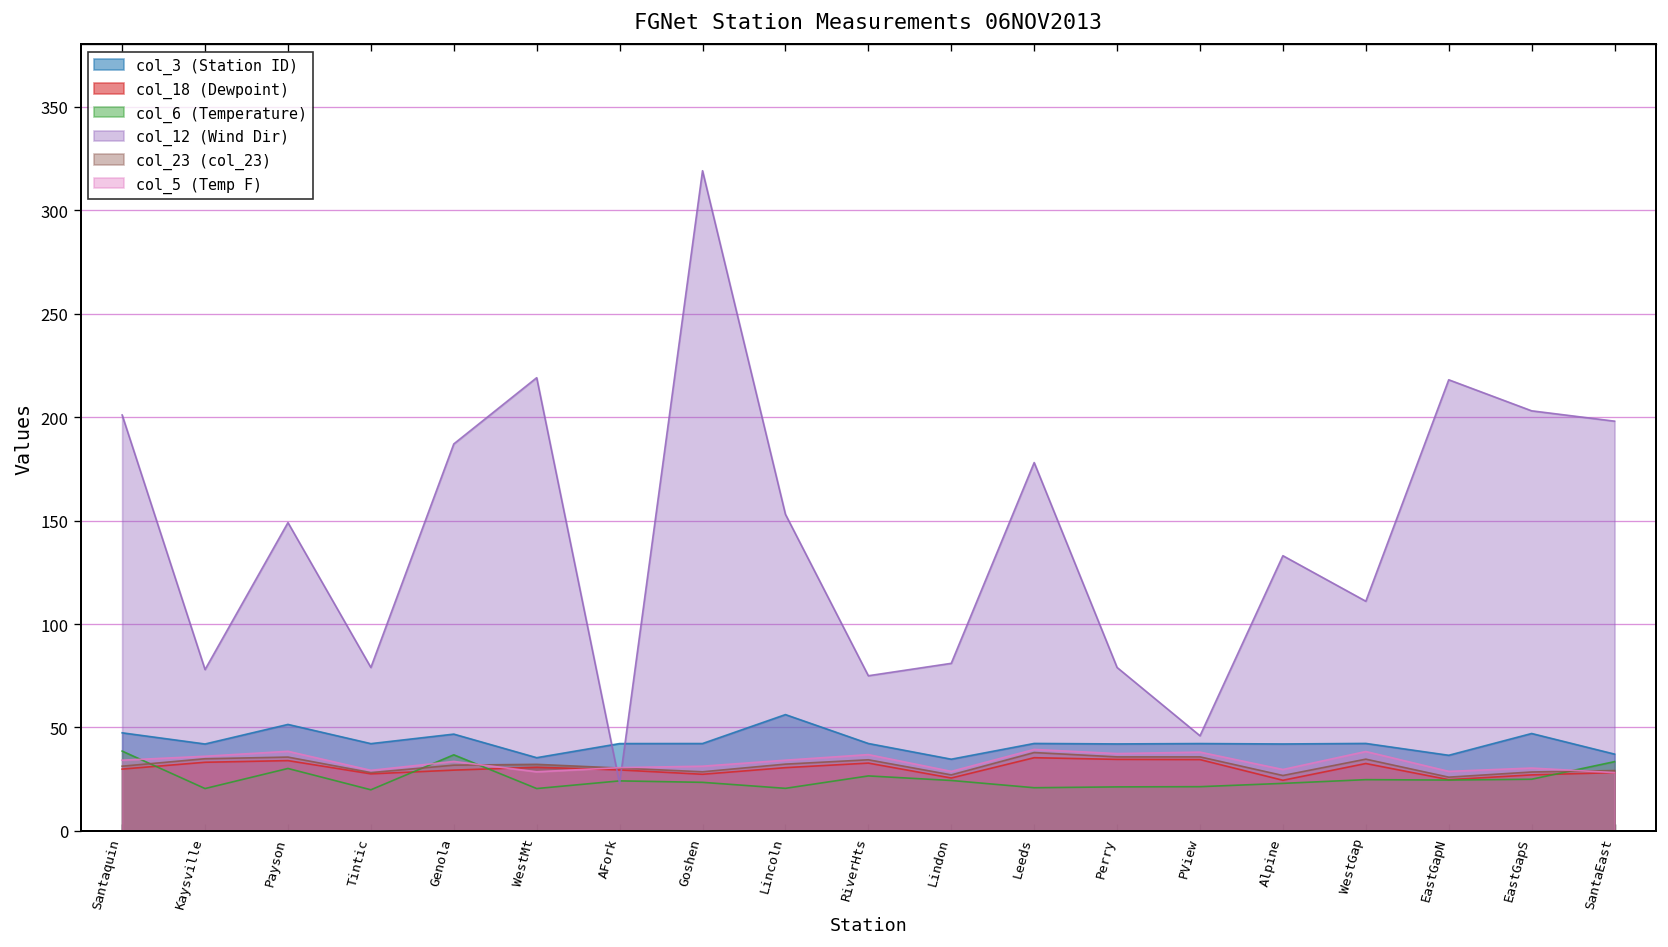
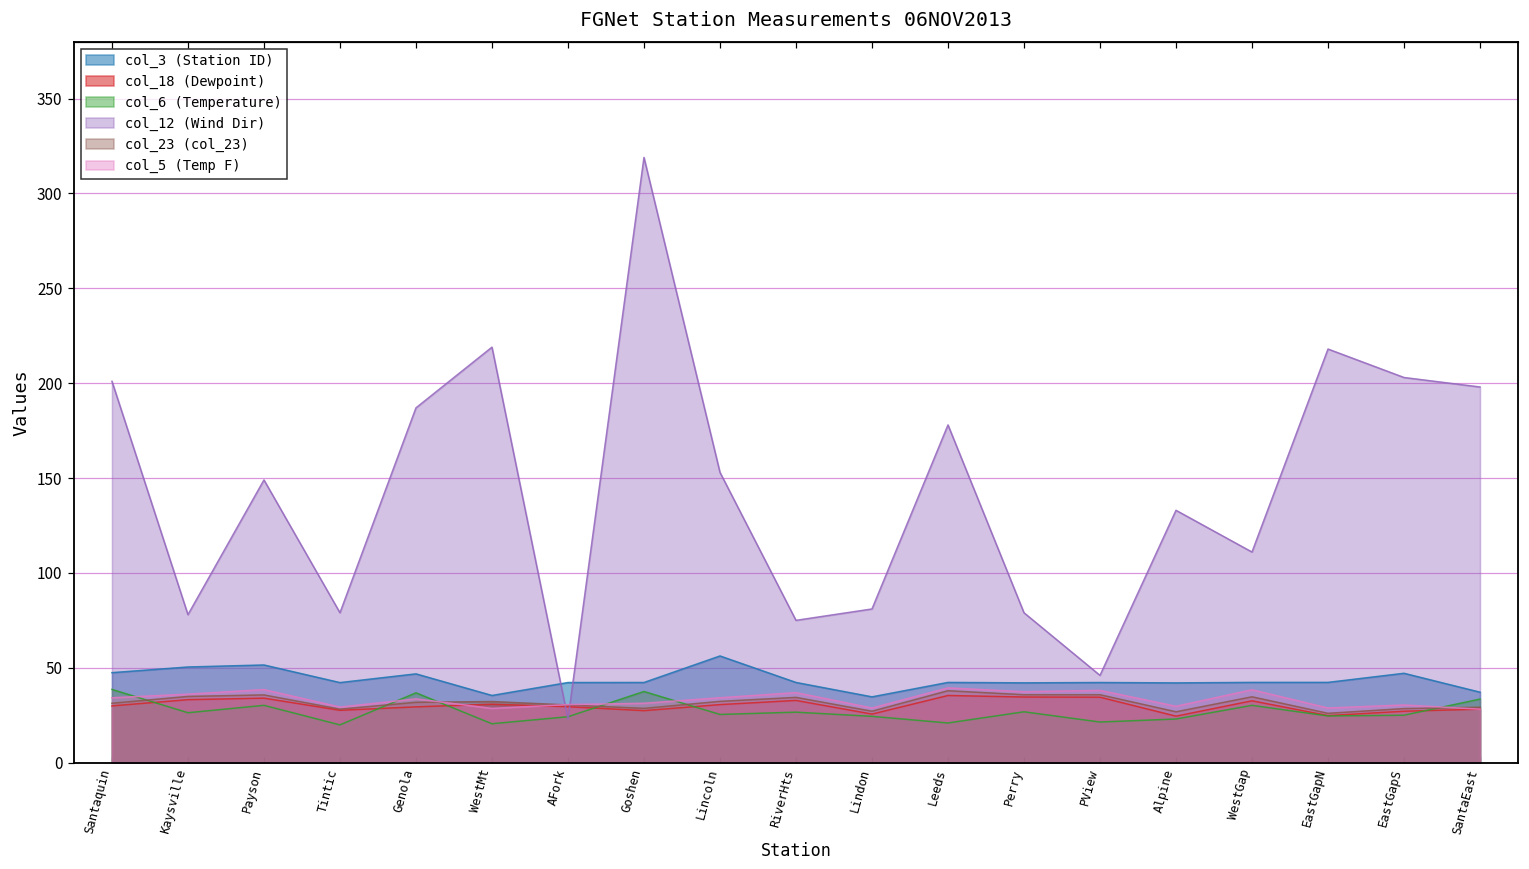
col_3 (Station ID), Kaysville: 42 -> 50
col_6 (Temperature), Kaysville: 21 -> 26
col_6 (Temperature), Goshen: 24 -> 38
col_6 (Temperature), Lincoln: 21 -> 25
col_6 (Temperature), Perry: 21 -> 27
col_6 (Temperature), WestGap: 25 -> 30
col_3 (Station ID), EastGapN: 37 -> 42
